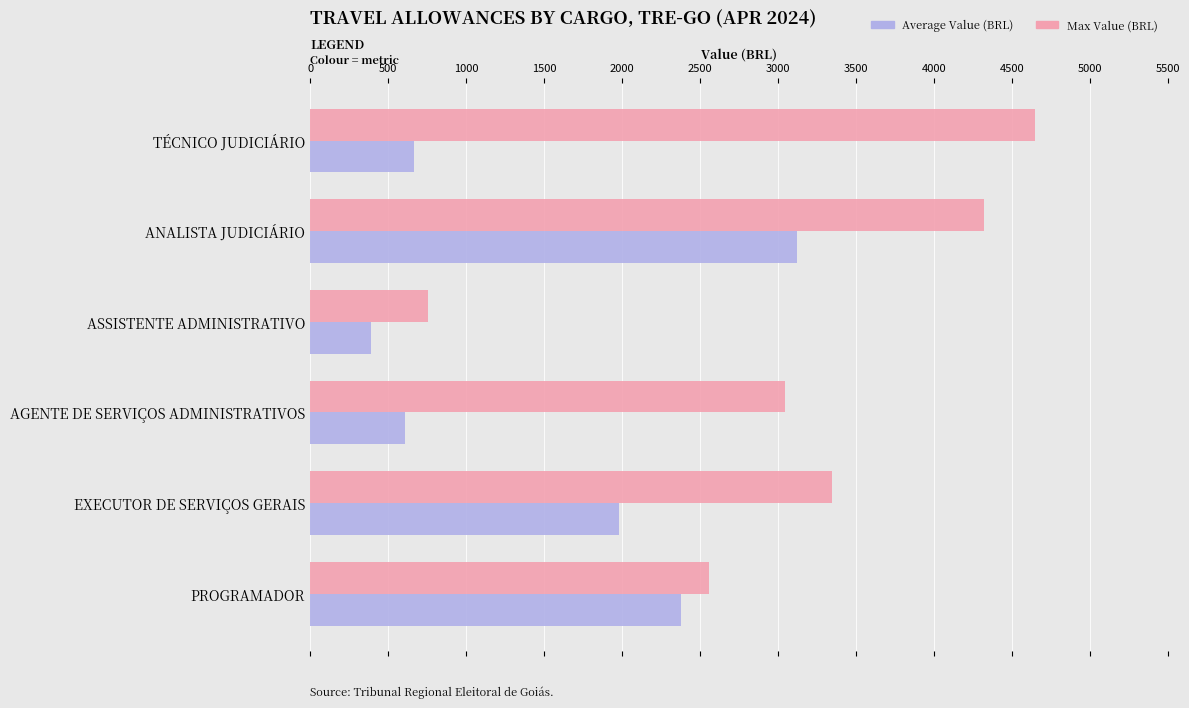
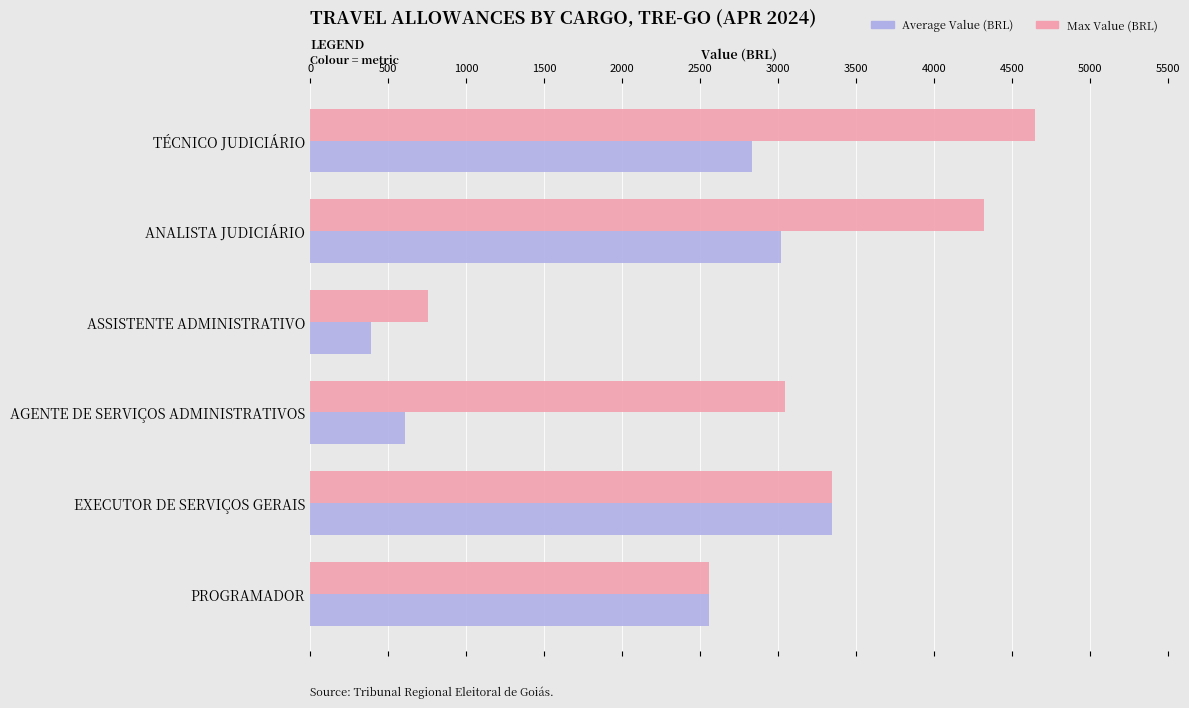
Average Value (BRL), TÉCNICO JUDICIÁRIO: 670 -> 2840
Average Value (BRL), ANALISTA JUDICIÁRIO: 3120 -> 3020
Average Value (BRL), EXECUTOR DE SERVIÇOS GERAIS: 1980 -> 3350
Average Value (BRL), PROGRAMADOR: 2380 -> 2560
